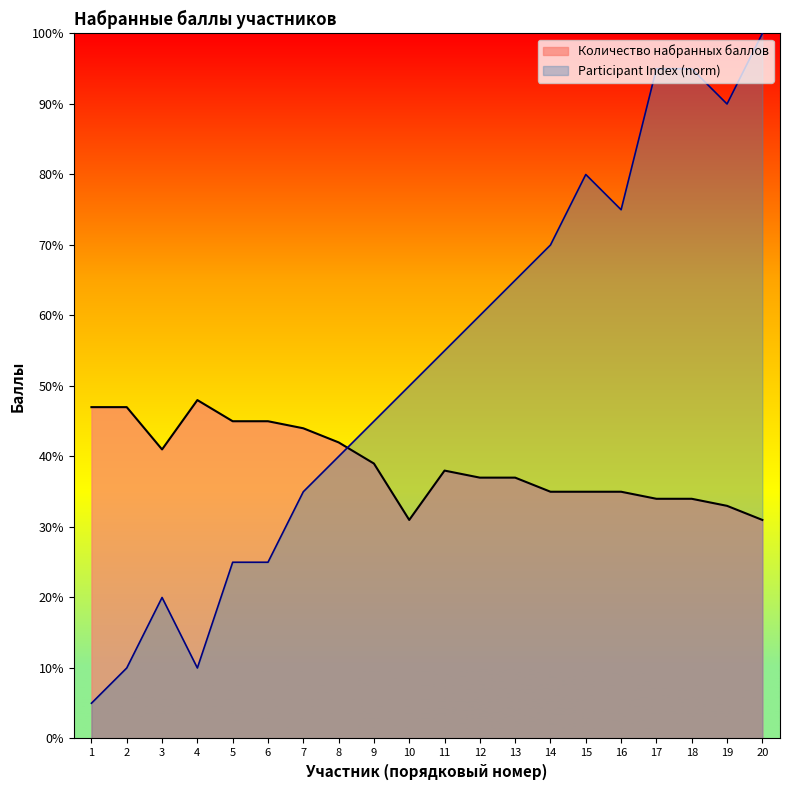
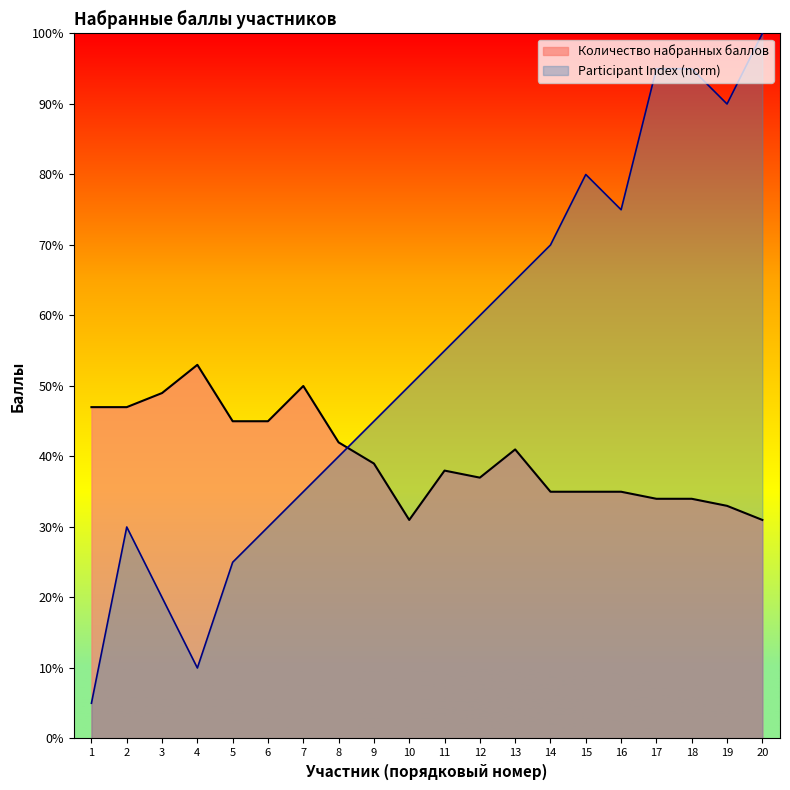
Participant Index (norm), 2: 10% -> 30%
Количество набранных баллов, 3: 41% -> 49%
Количество набранных баллов, 4: 48% -> 53%
Participant Index (norm), 6: 25% -> 30%
Количество набранных баллов, 7: 44% -> 50%
Количество набранных баллов, 13: 37% -> 41%
